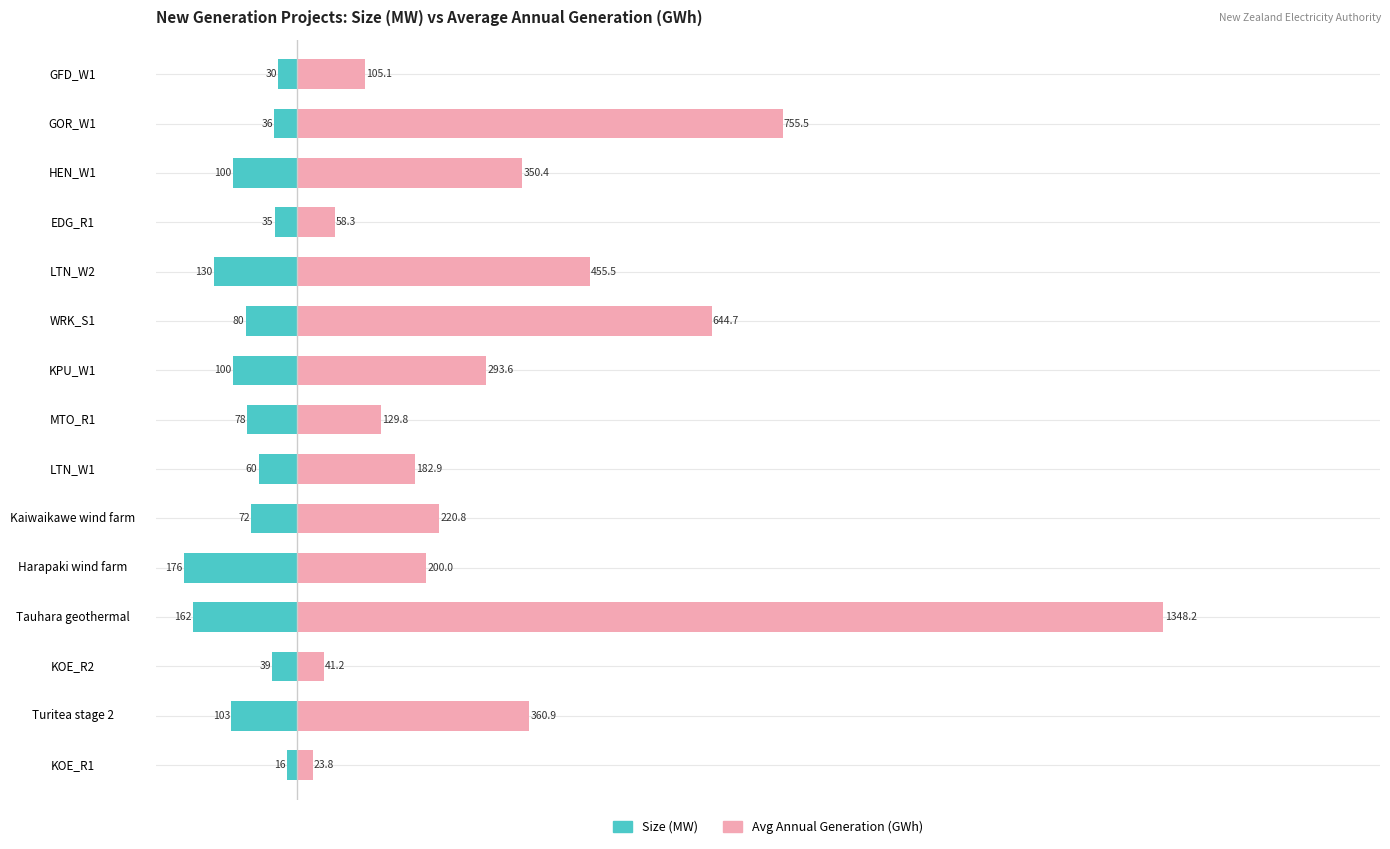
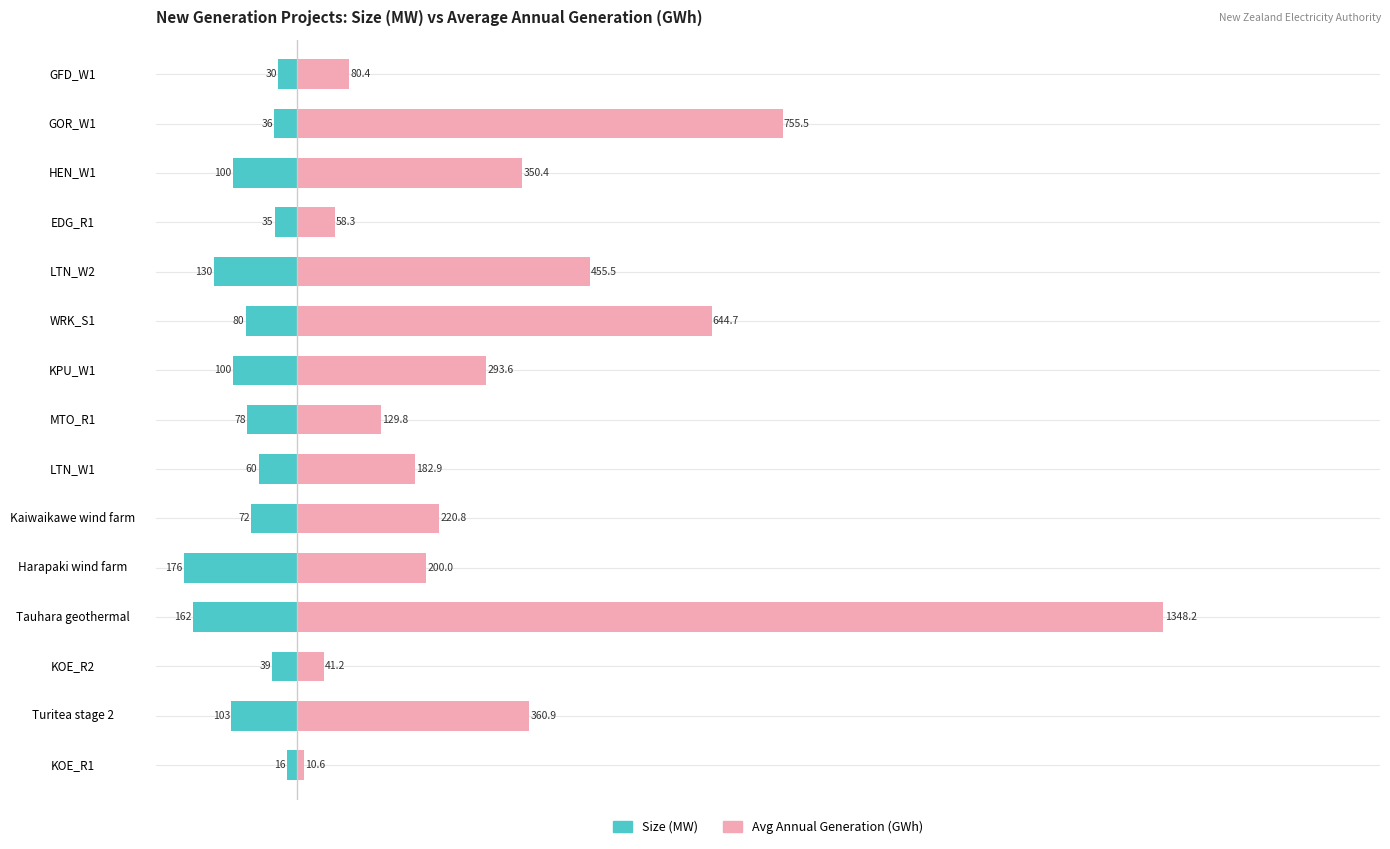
Avg Annual Generation (GWh), GFD_W1: 105.1 -> 80.4
Avg Annual Generation (GWh), KOE_R1: 23.8 -> 10.6
